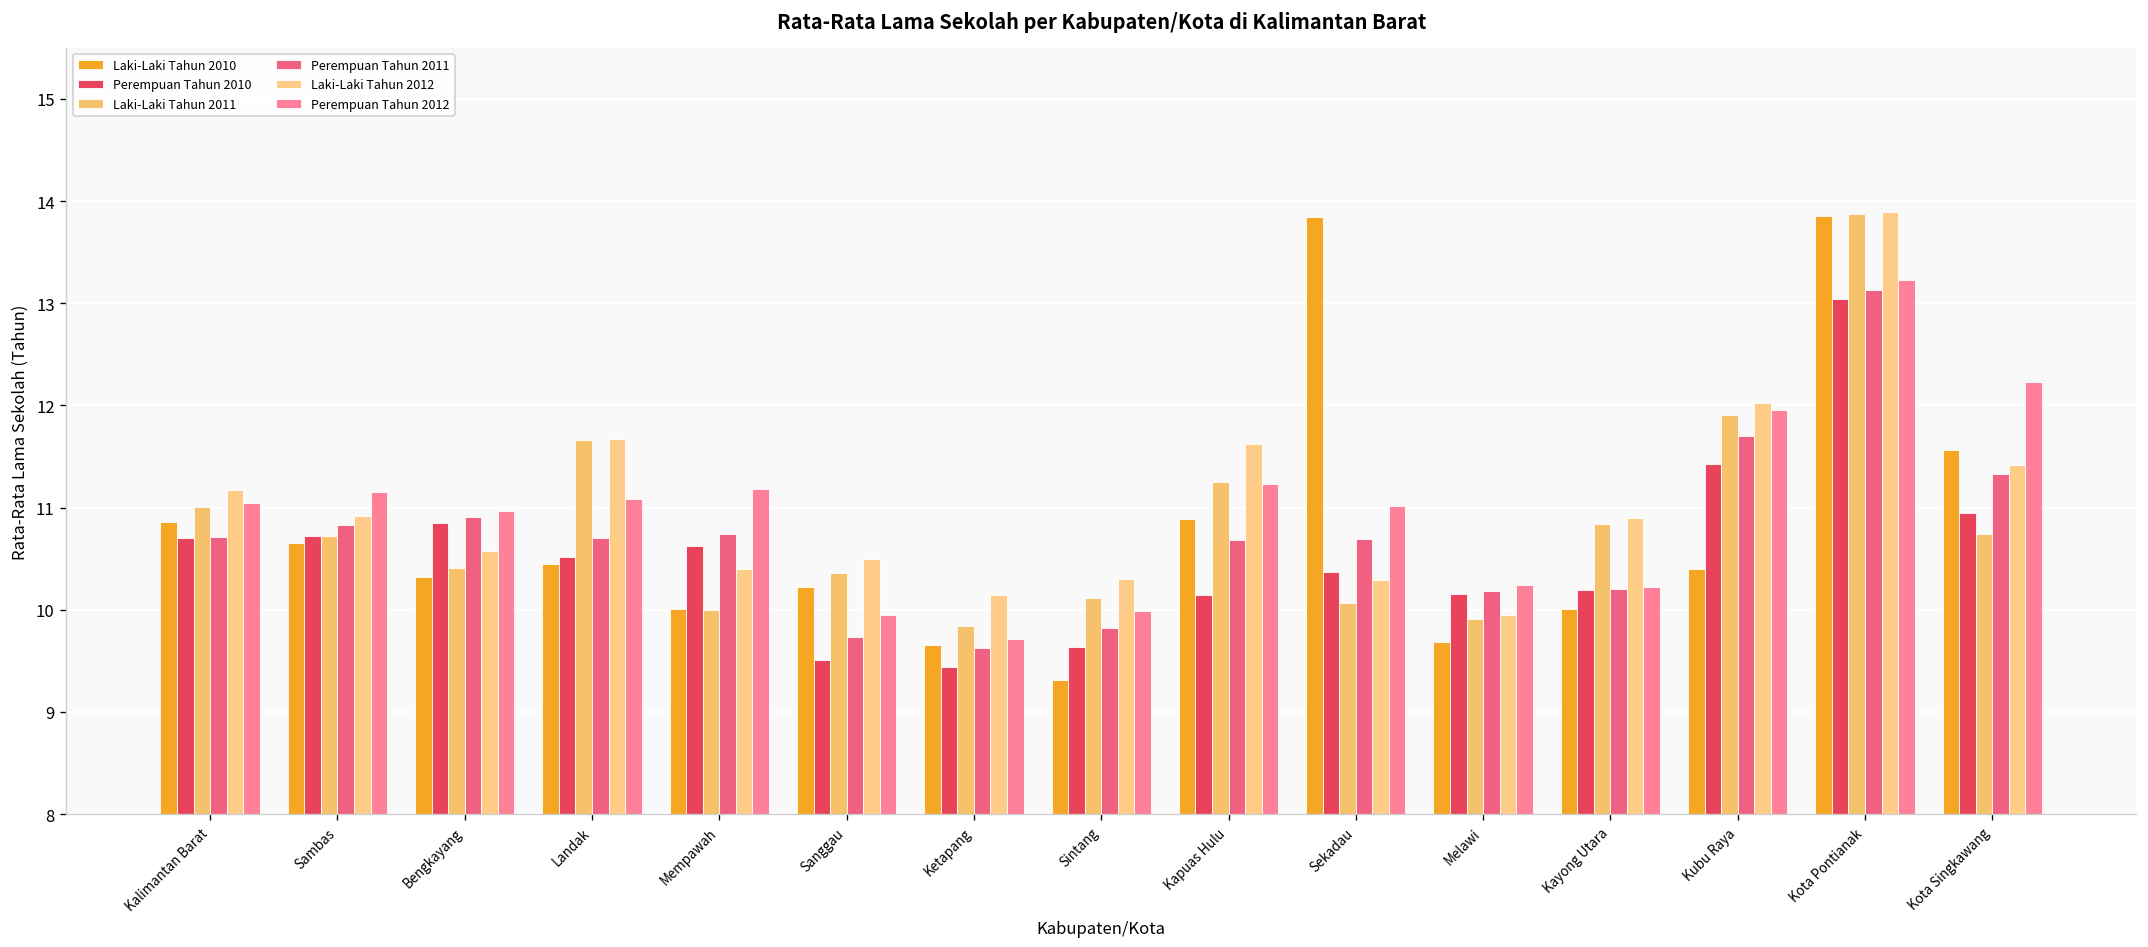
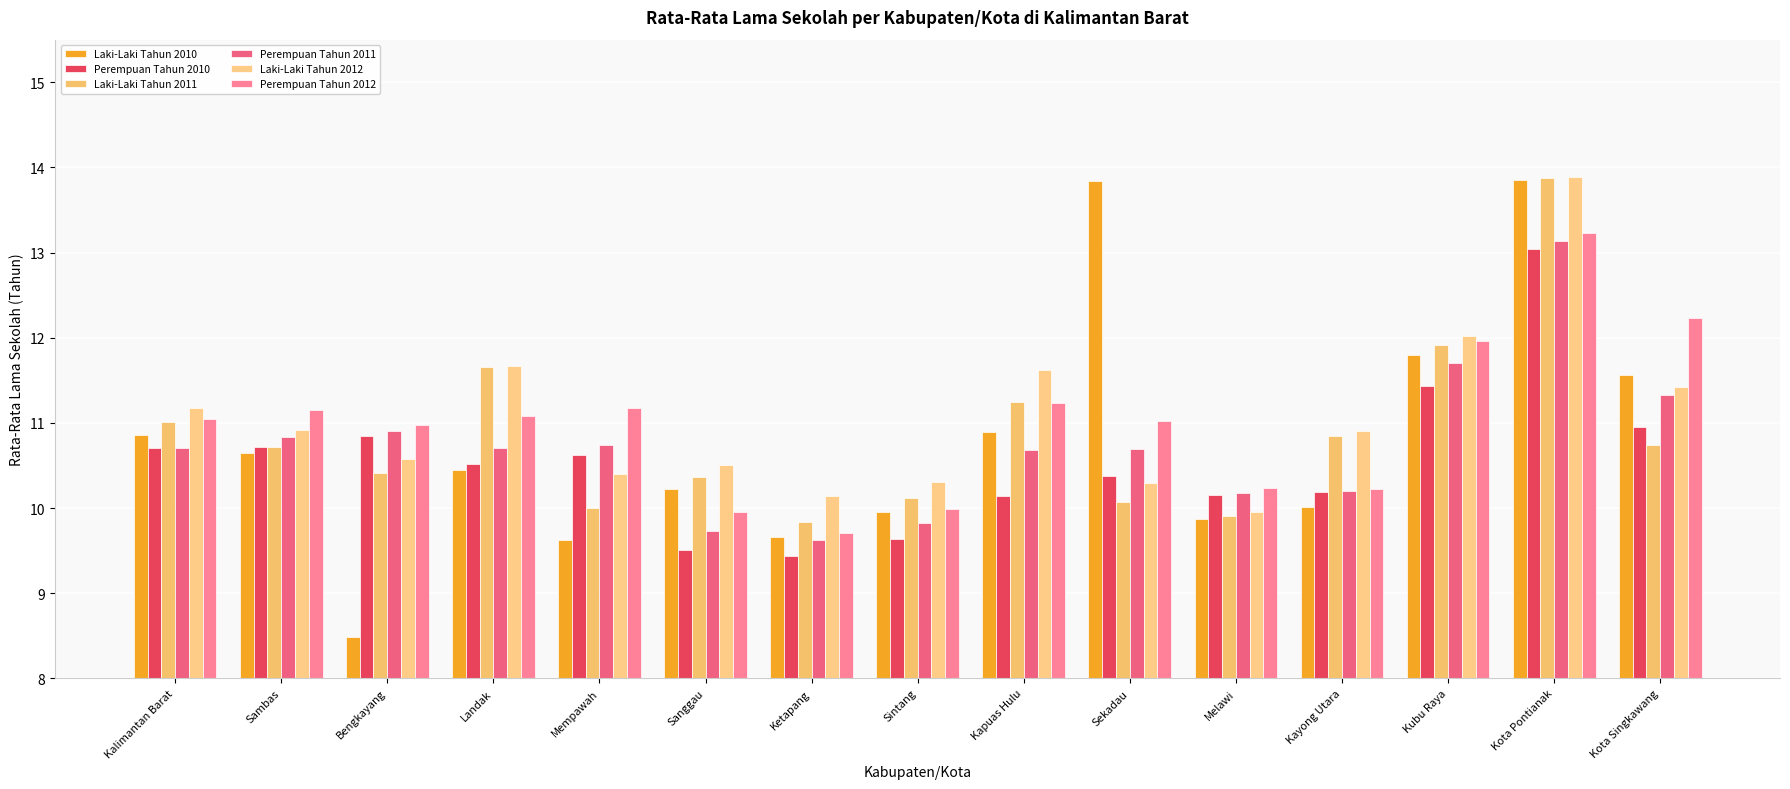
Laki-Laki Tahun 2010, Bengkayang: 10.3 -> 8.5
Laki-Laki Tahun 2010, Mempawah: 10.0 -> 9.6
Laki-Laki Tahun 2010, Sintang: 9.3 -> 10.0
Laki-Laki Tahun 2010, Melawi: 9.7 -> 9.9
Laki-Laki Tahun 2010, Kubu Raya: 10.4 -> 11.8
